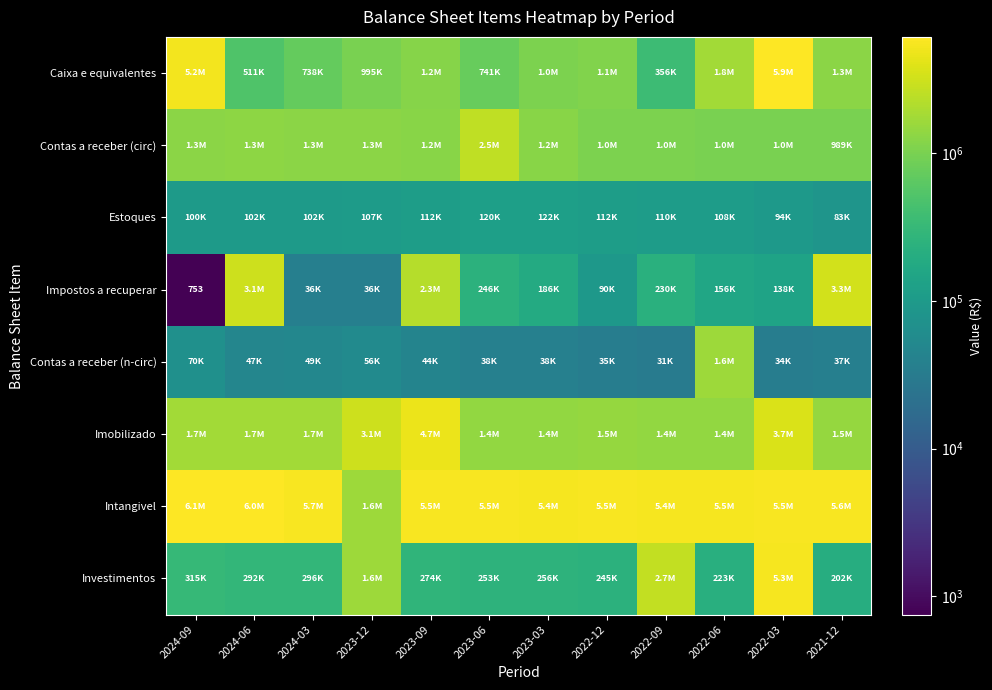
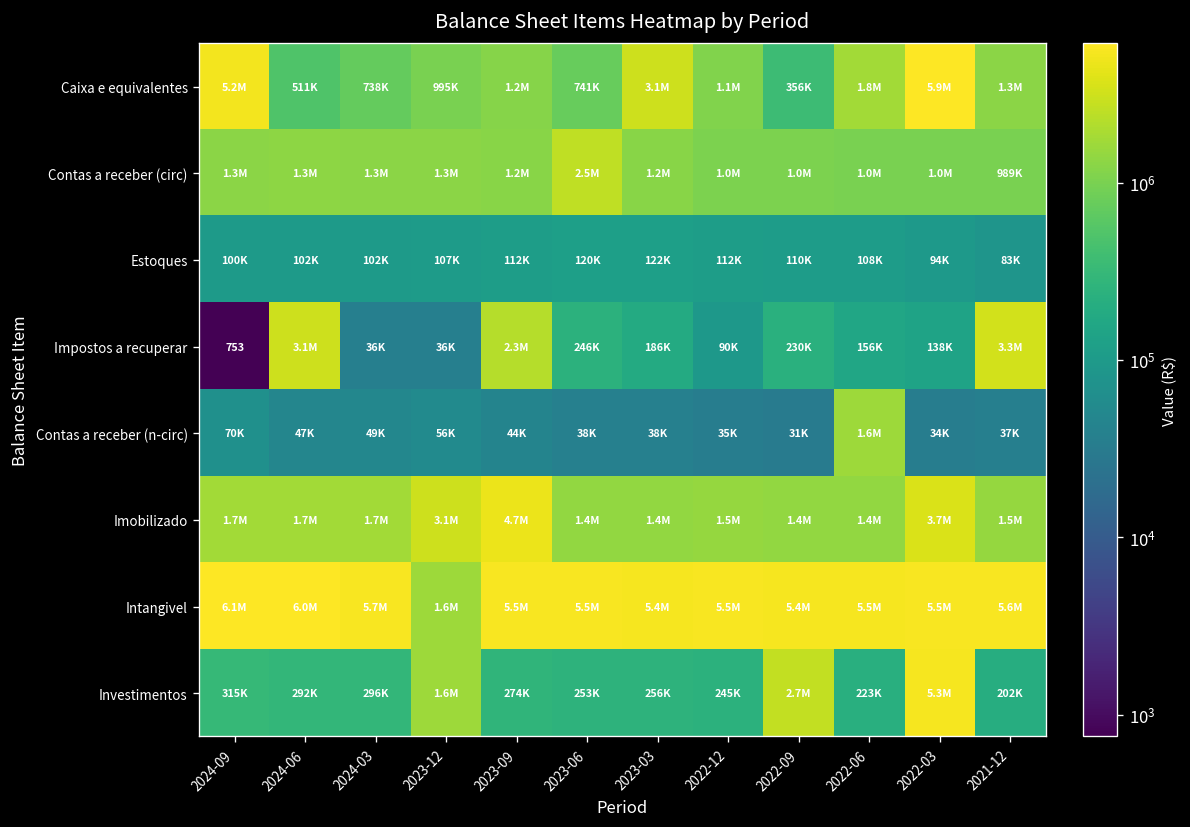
Caixa e equivalentes, 2023-03: 1.0M -> 3.1M
